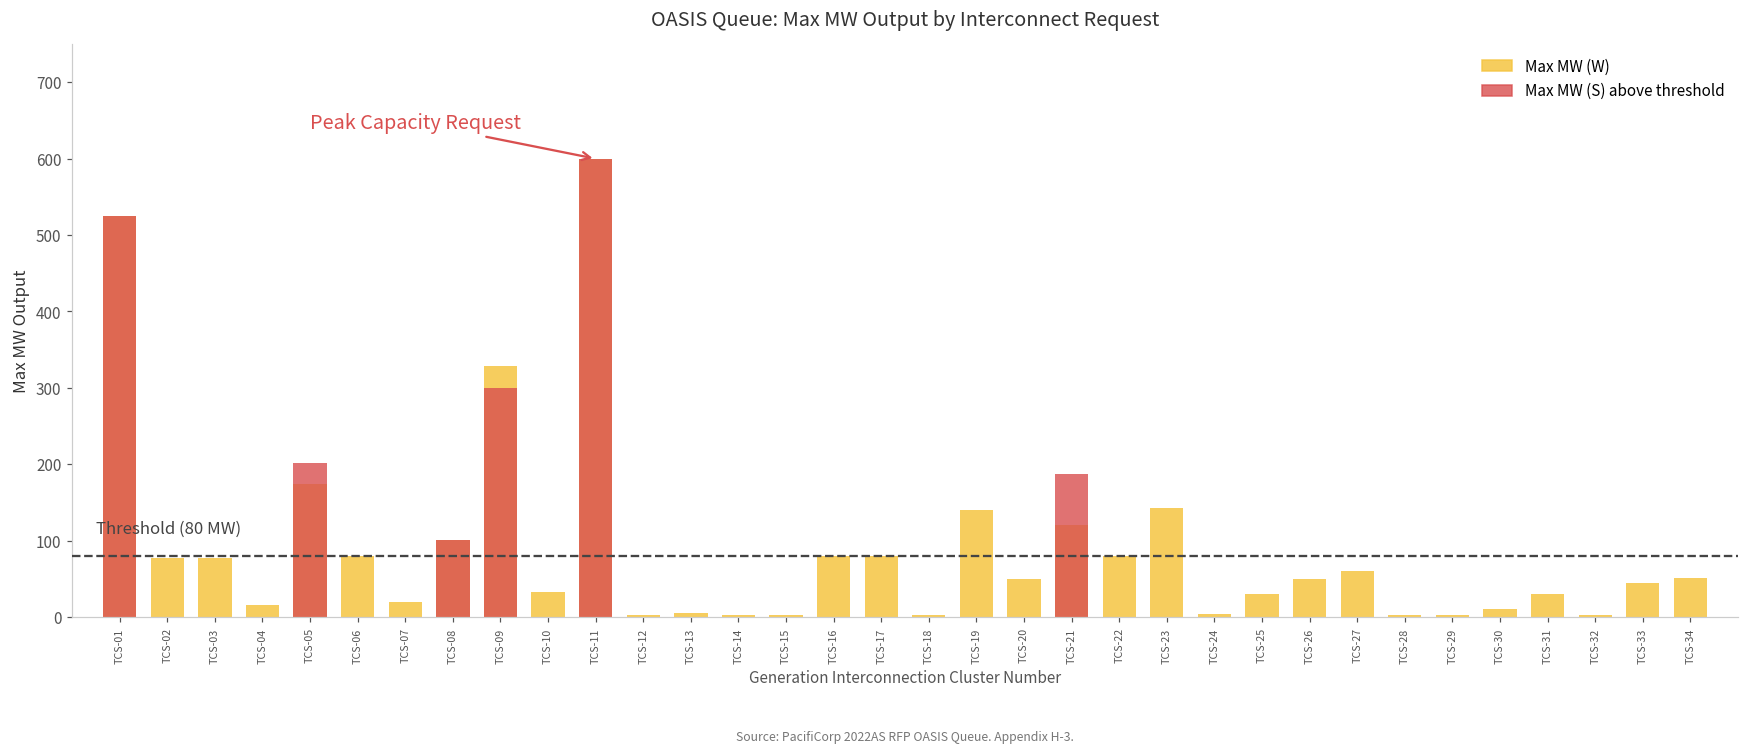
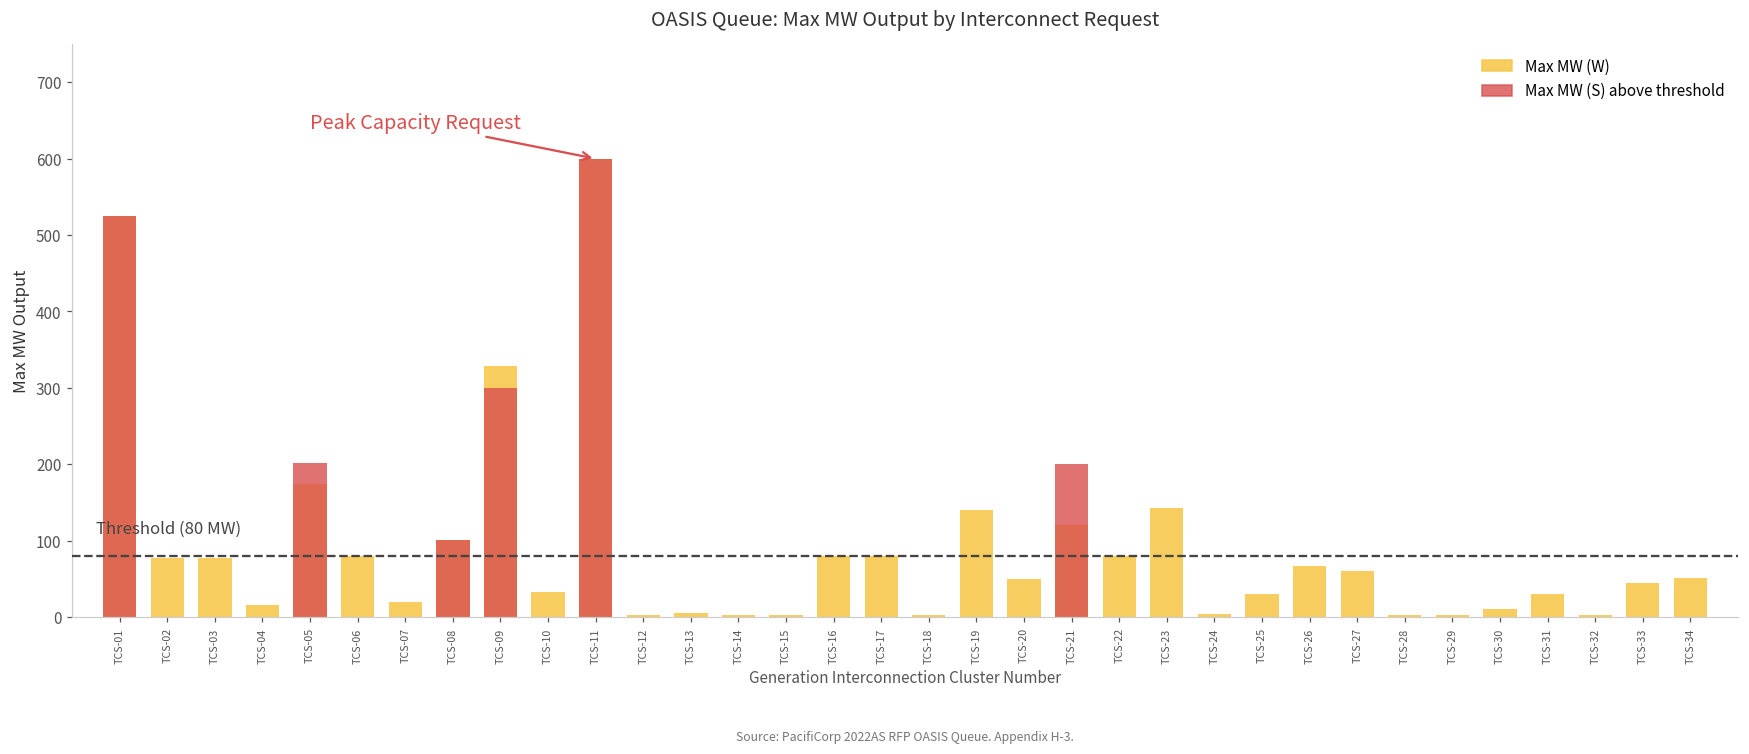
Max MW (S) above threshold, TCS-21: 190 -> 200
Max MW (W), TCS-26: 50 -> 70
